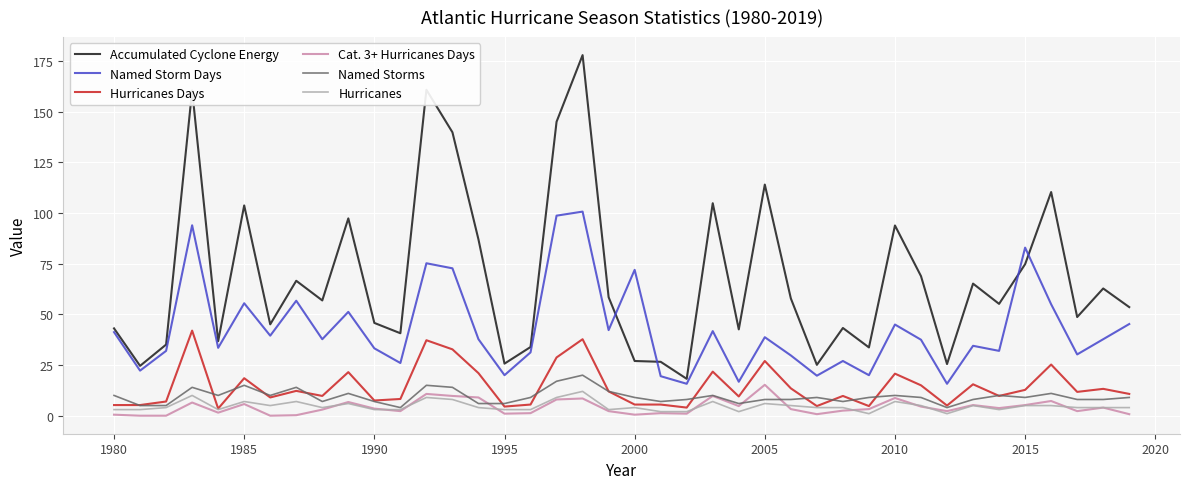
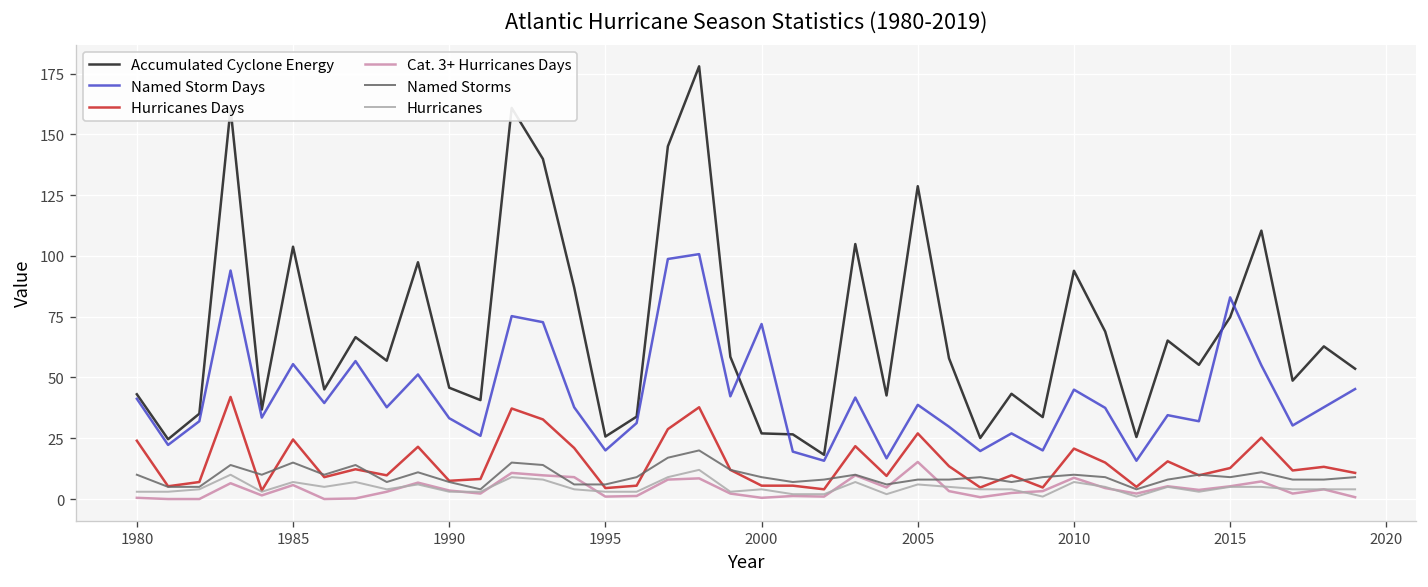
Hurricanes Days, 1980: 5 -> 24
Hurricanes Days, 1985: 19 -> 25
Accumulated Cyclone Energy, 2005: 114 -> 129
